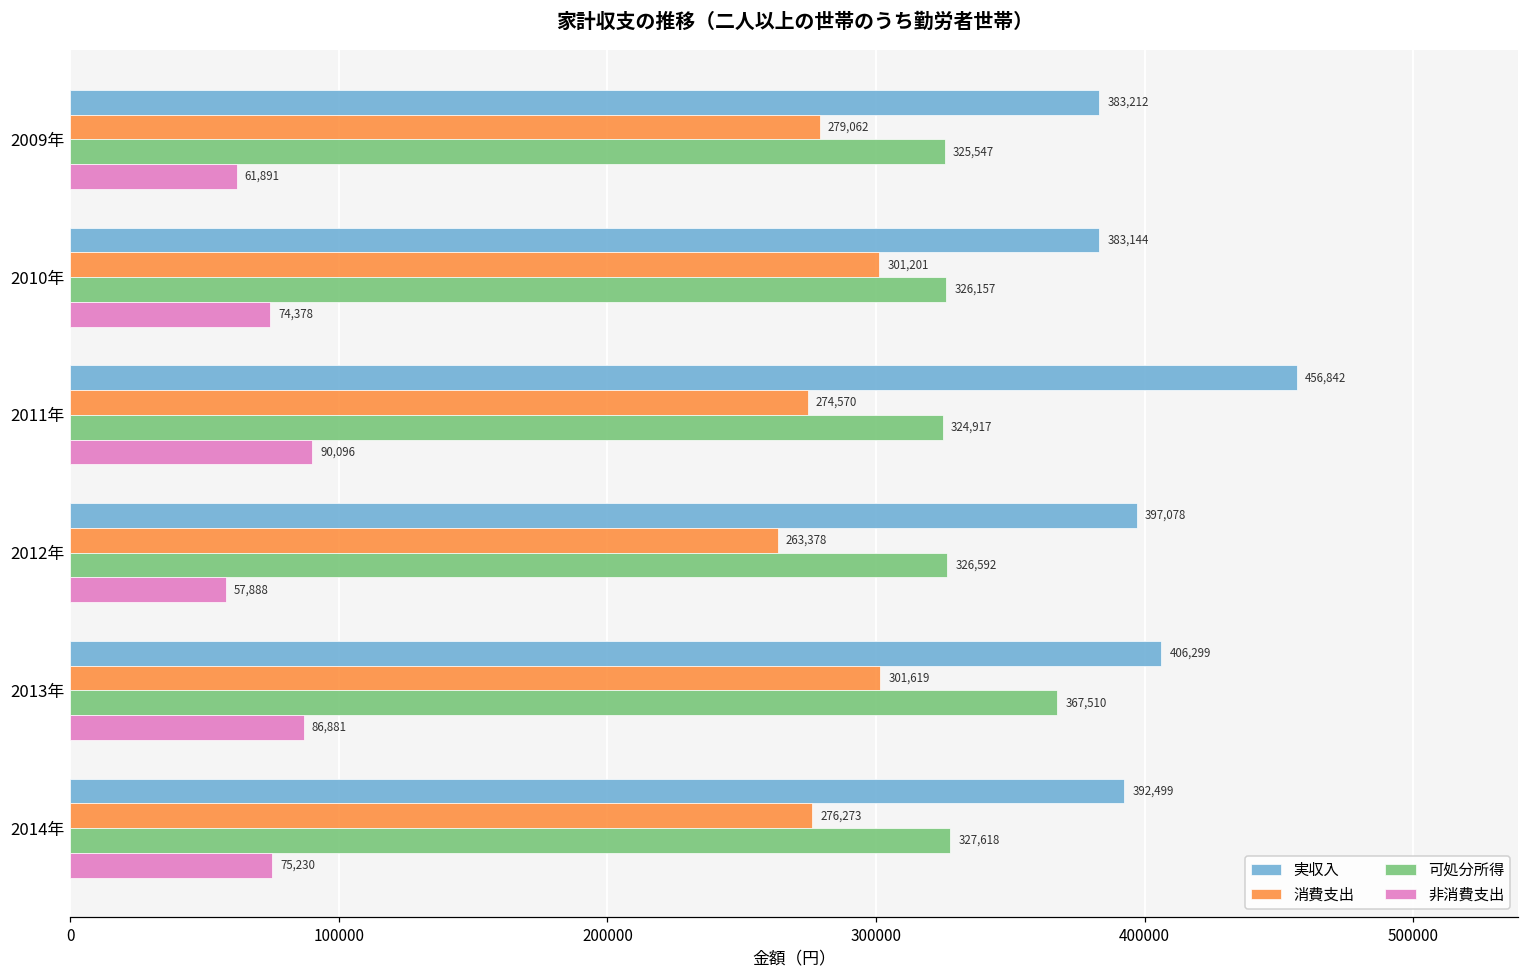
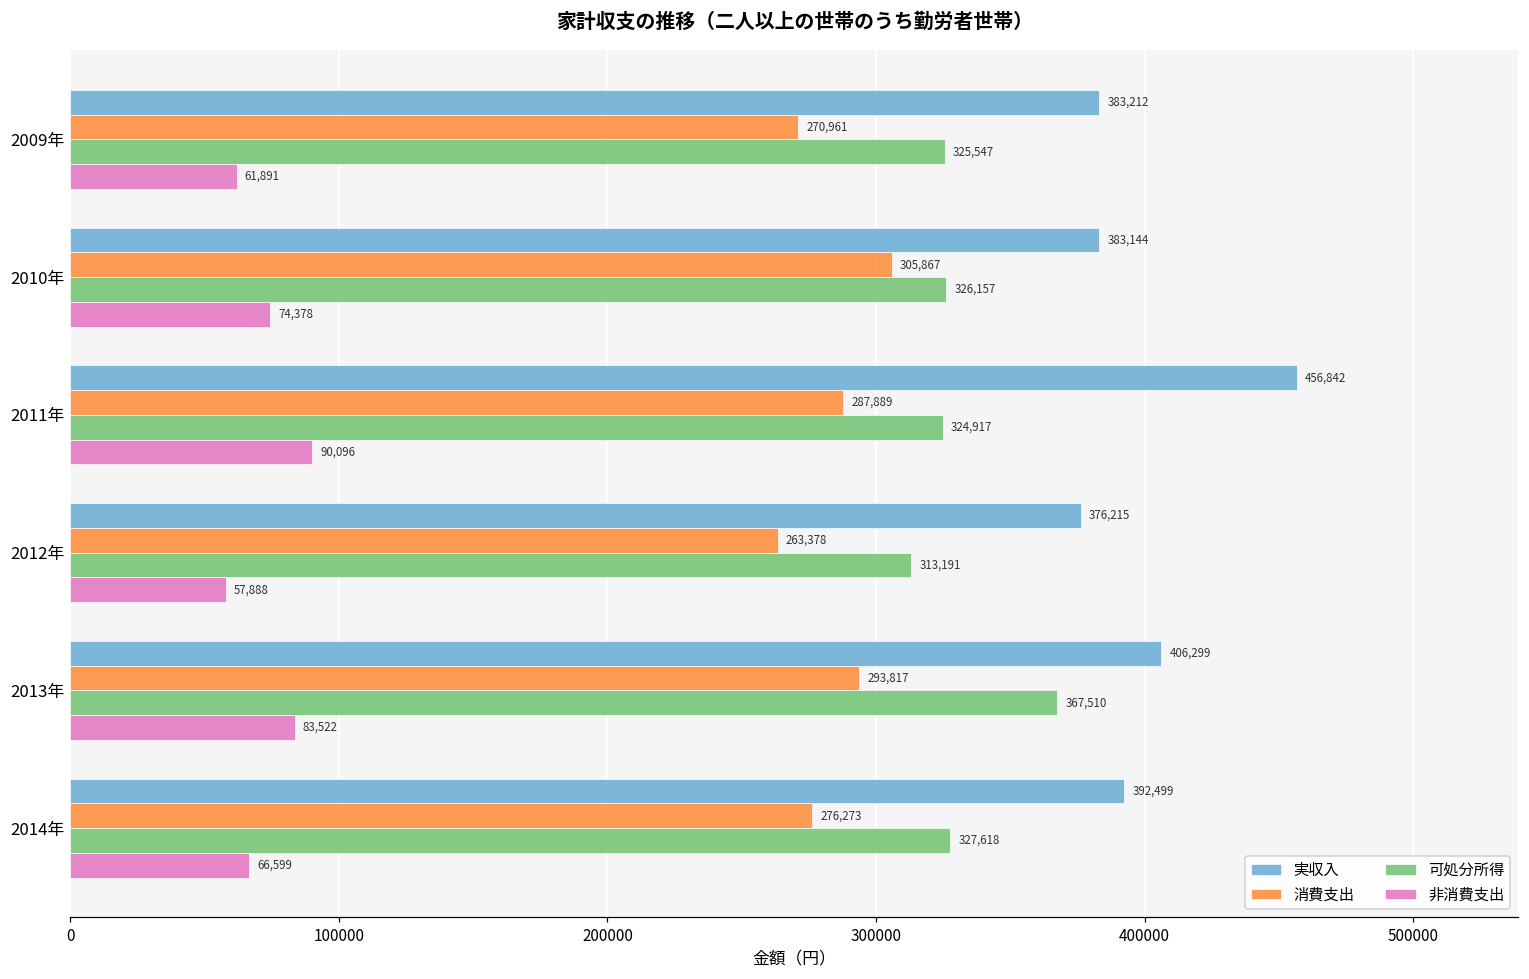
消費支出, 2009年: 279,062 -> 270,961
消費支出, 2010年: 301,201 -> 305,867
消費支出, 2011年: 274,570 -> 287,889
実収入, 2012年: 397,078 -> 376,215
可処分所得, 2012年: 326,592 -> 313,191
消費支出, 2013年: 301,619 -> 293,817
非消費支出, 2013年: 86,881 -> 83,522
非消費支出, 2014年: 75,230 -> 66,599
